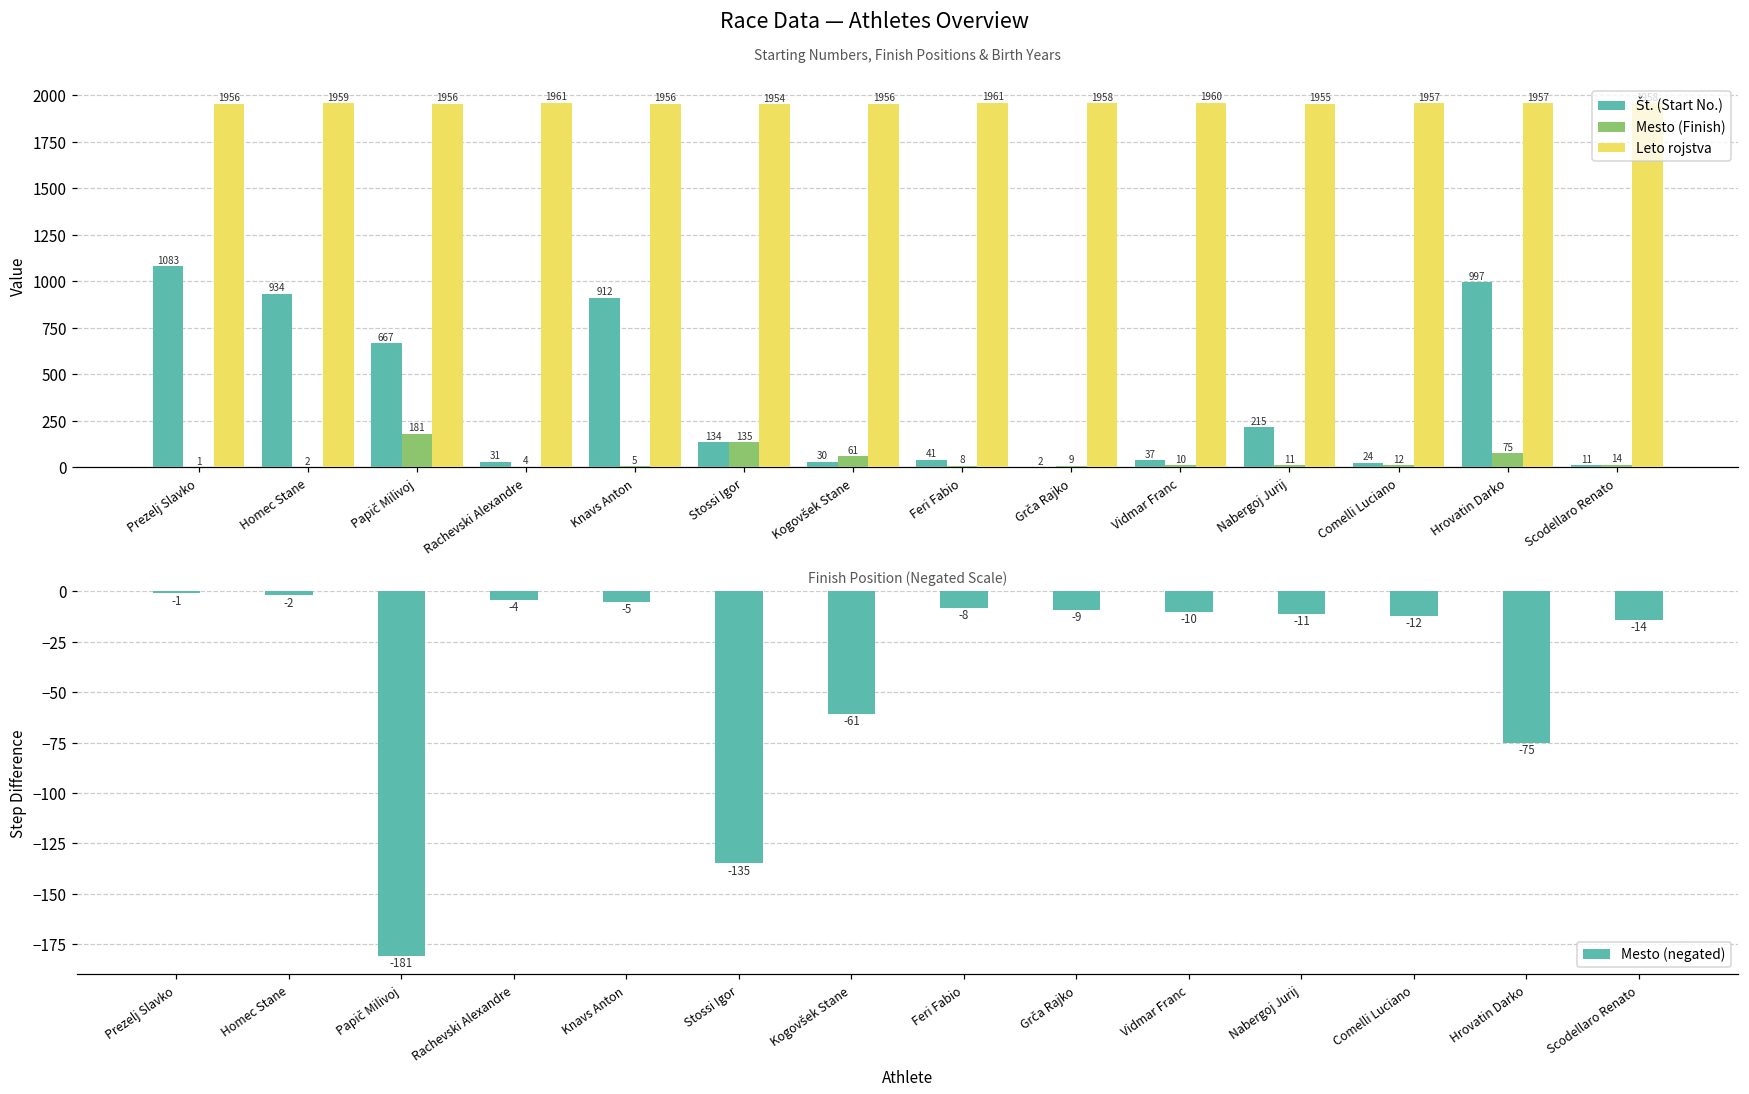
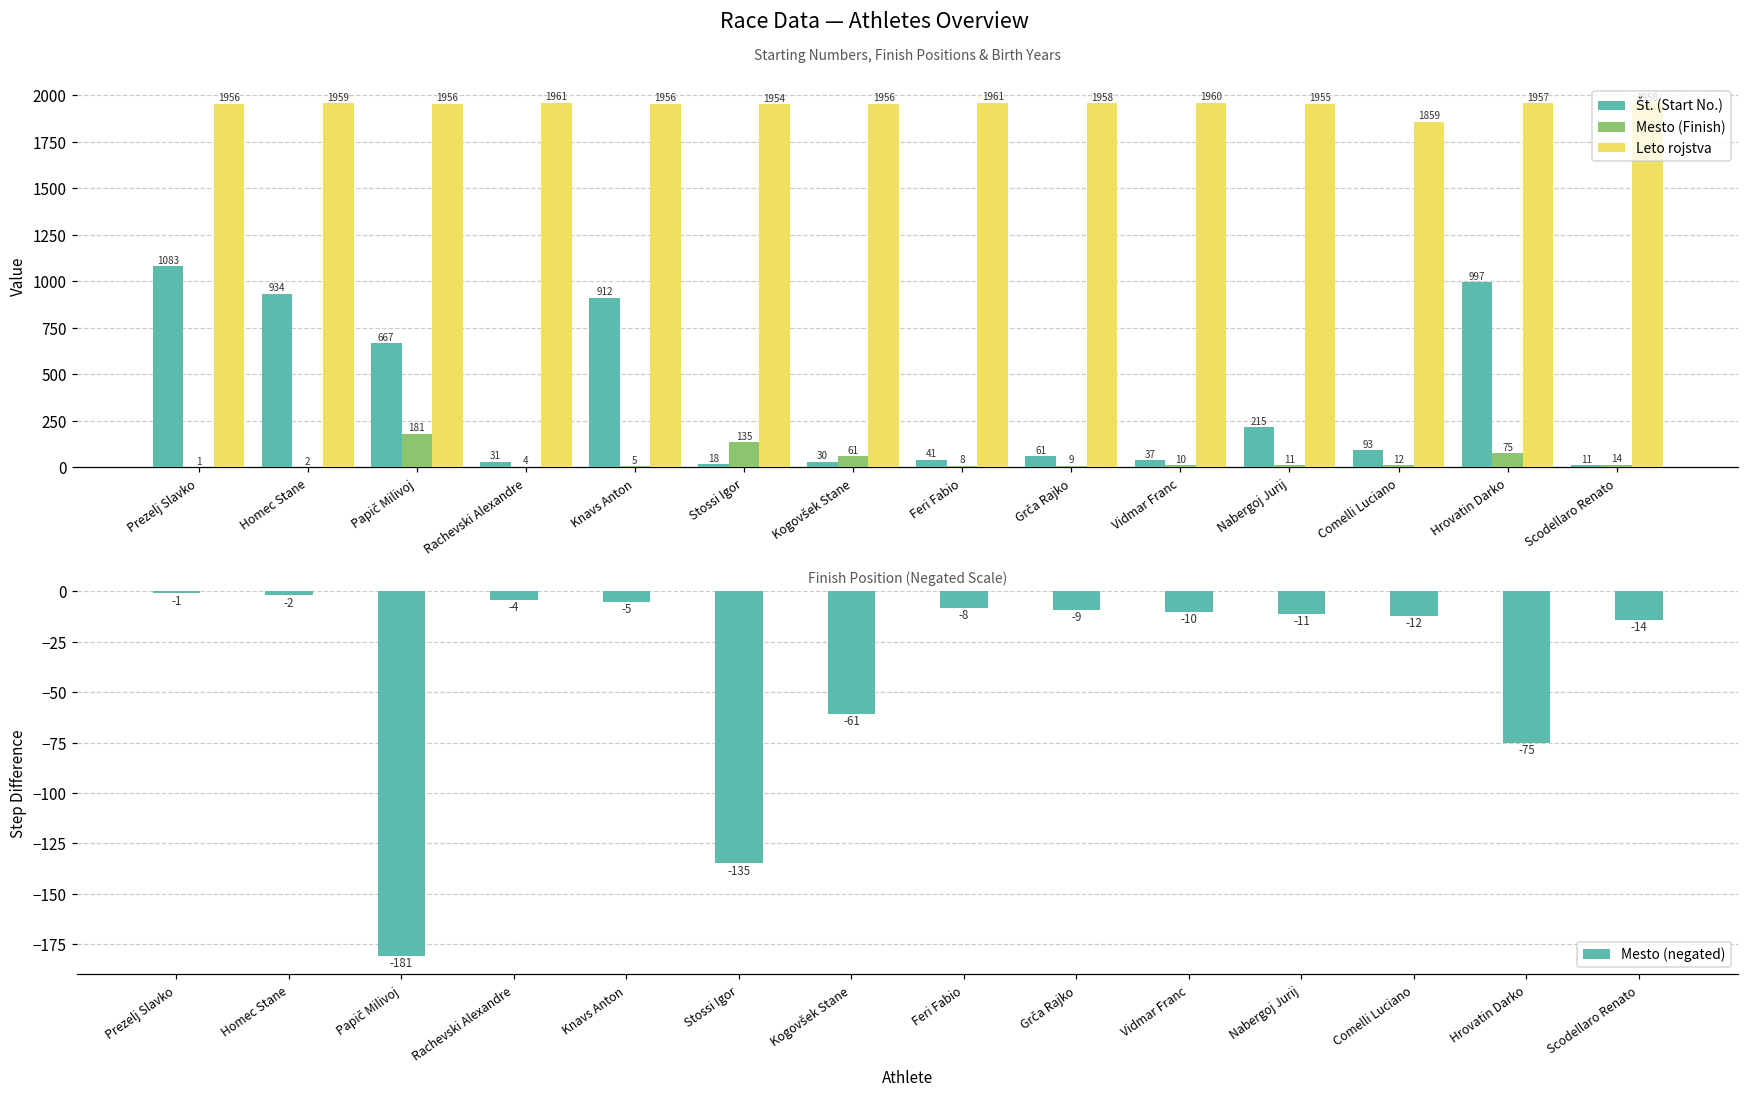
Starting Numbers, Finish Positions & Birth Years, Št. (Start No.), Stossi Igor: 134 -> 18
Starting Numbers, Finish Positions & Birth Years, Št. (Start No.), Grča Rajko: 2 -> 61
Starting Numbers, Finish Positions & Birth Years, Št. (Start No.), Comelli Luciano: 24 -> 93
Starting Numbers, Finish Positions & Birth Years, Leto rojstva, Comelli Luciano: 1957 -> 1859
